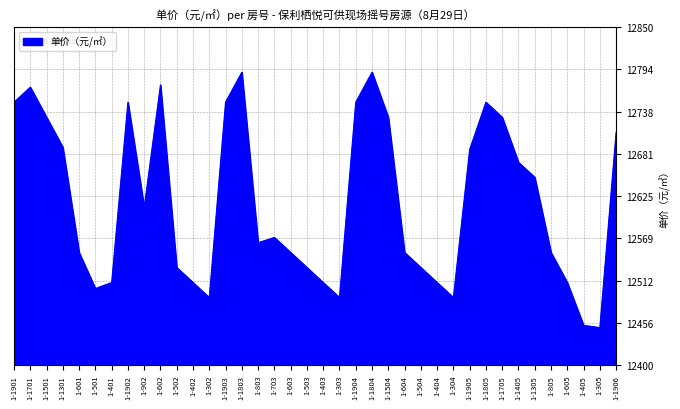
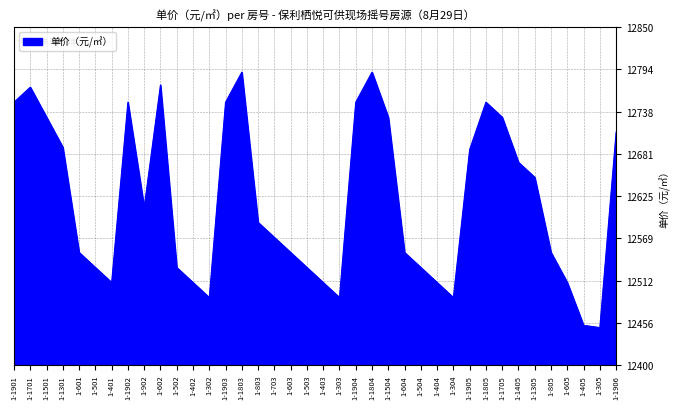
1-501: 12500 -> 12530
1-803: 12560 -> 12590
